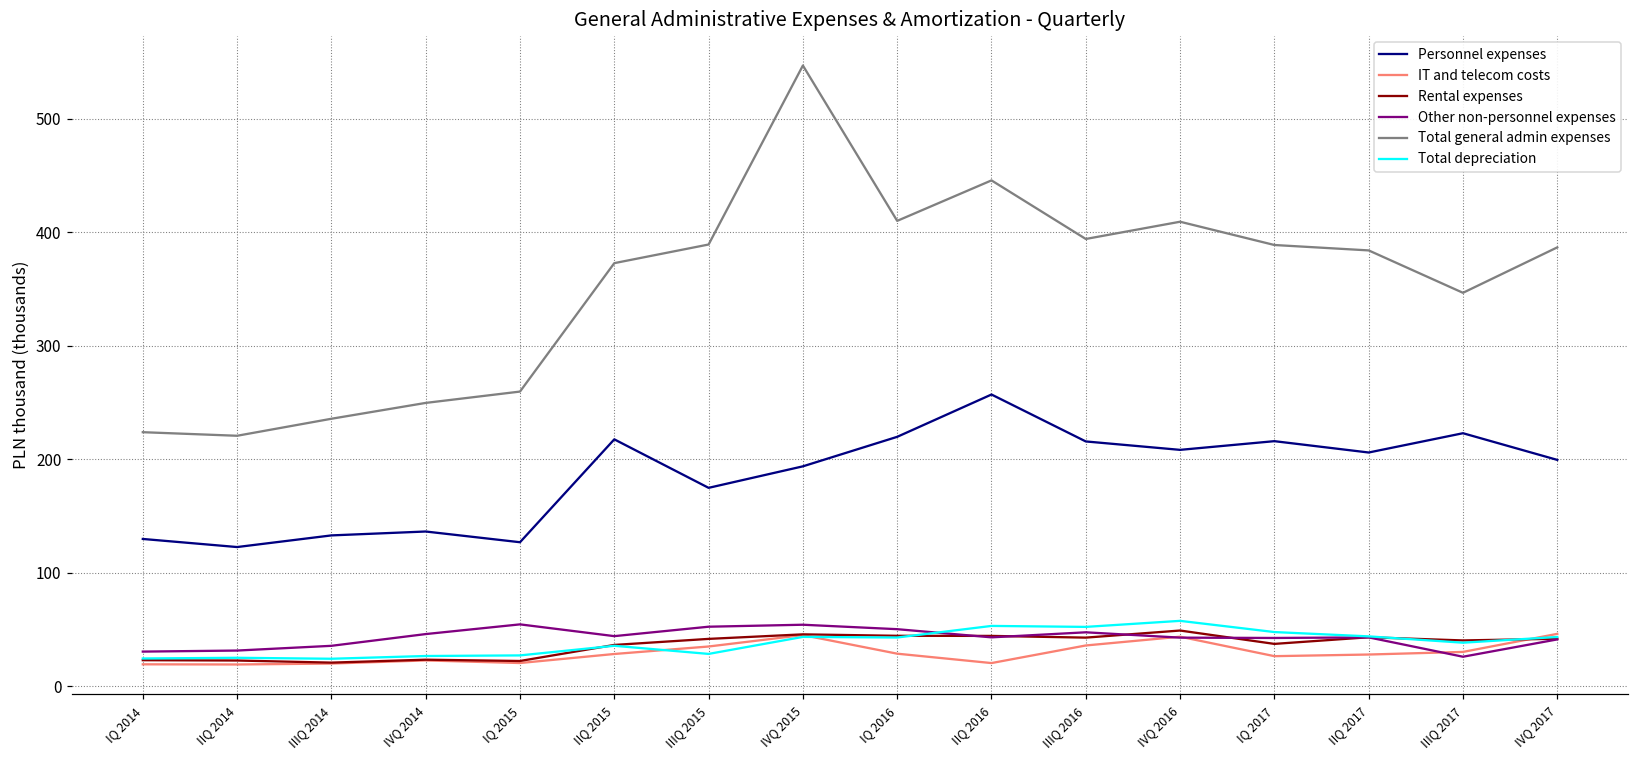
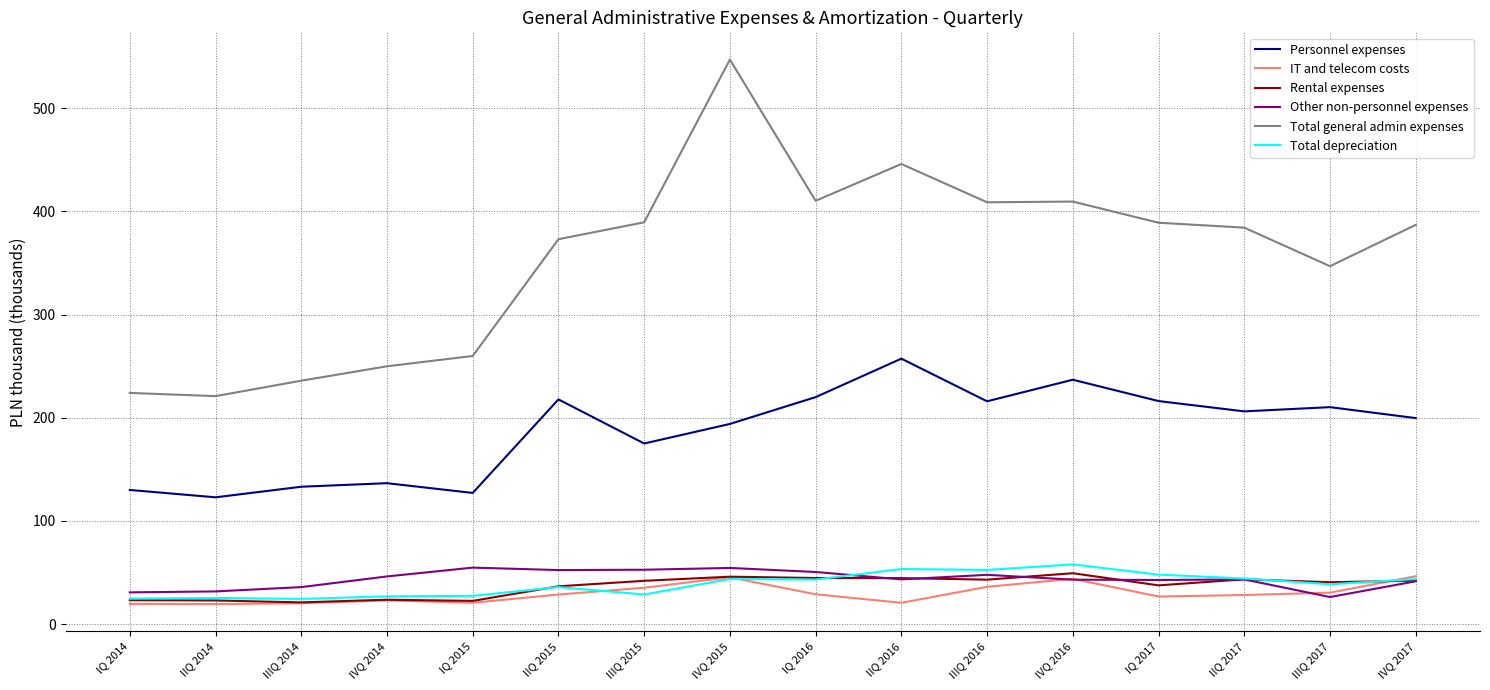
Other non-personnel expenses, IIQ 2015: 44 -> 52
Total general admin expenses, IIIQ 2016: 394 -> 409
Personnel expenses, IVQ 2016: 208 -> 237
Personnel expenses, IIIQ 2017: 223 -> 210
